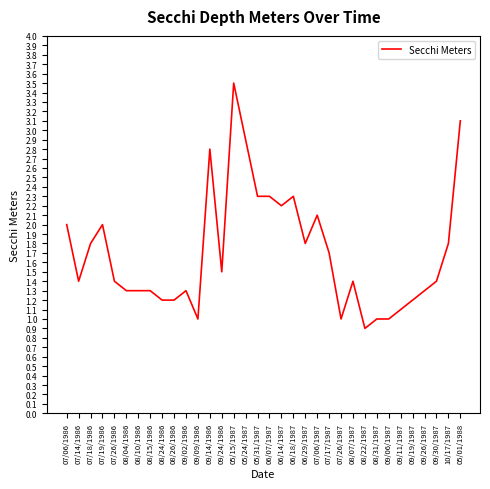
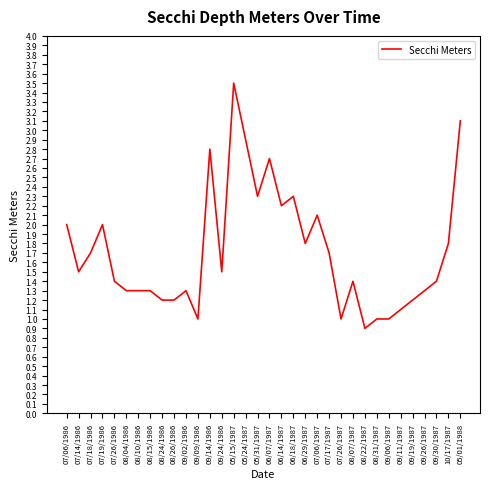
07/14/1986: 1.4 -> 1.5
07/18/1986: 1.8 -> 1.7
06/07/1987: 2.3 -> 2.7
